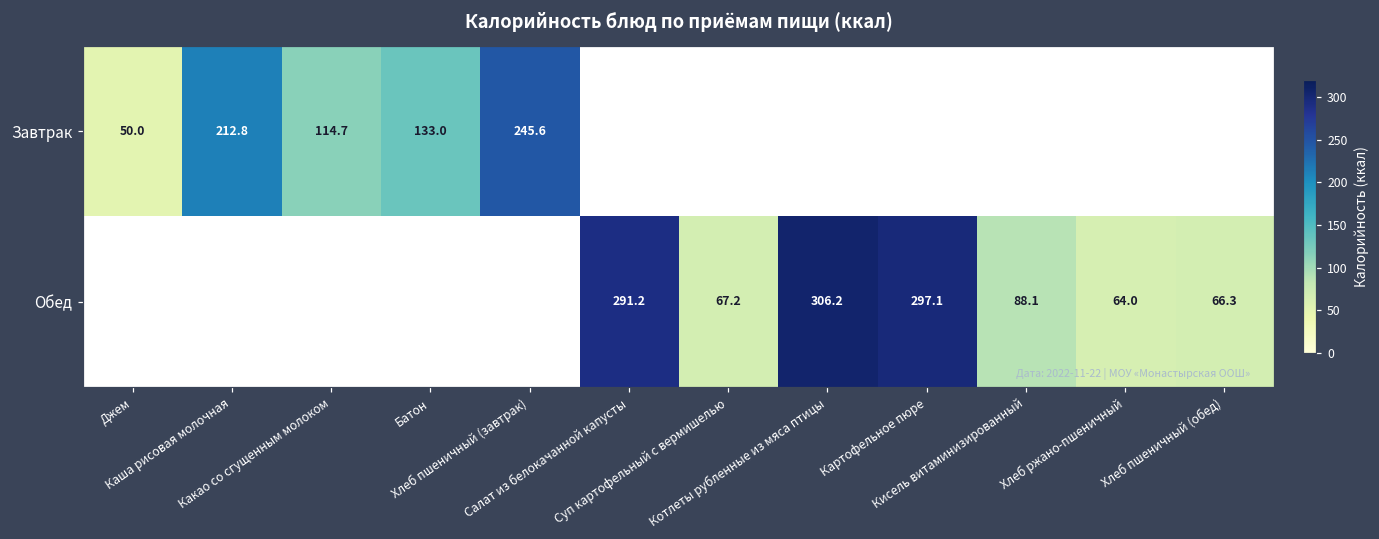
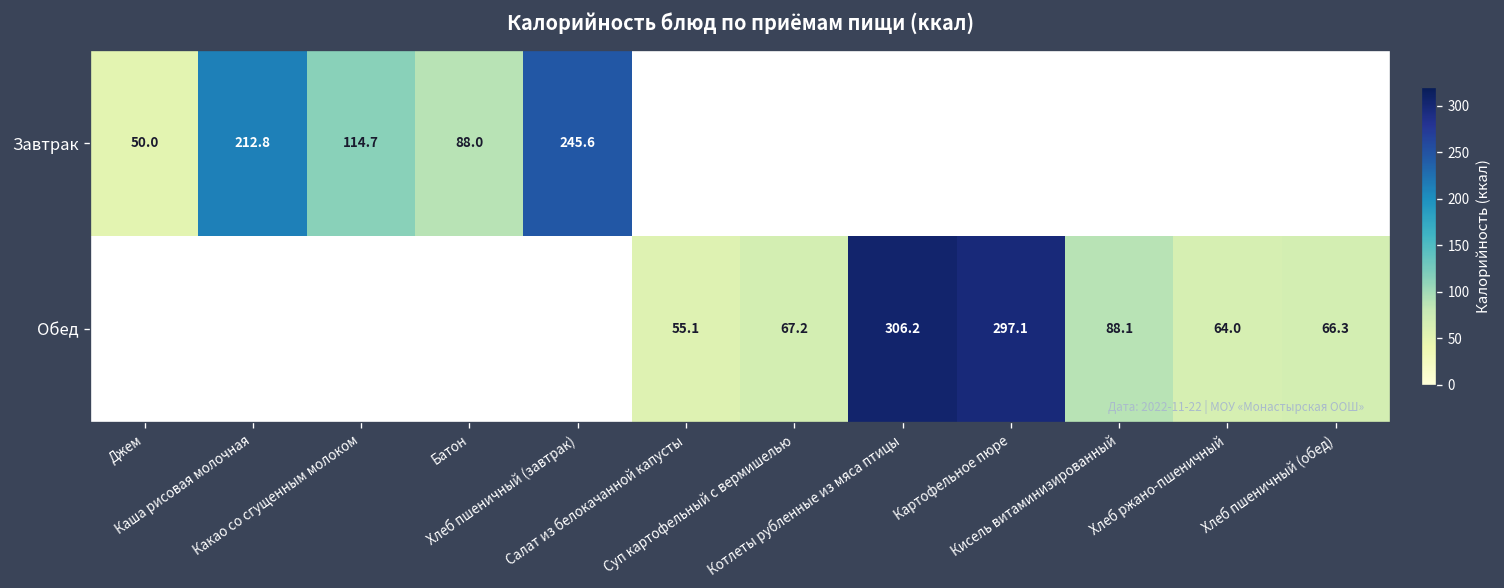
Завтрак, Батон: 133.0 -> 88.0
Обед, Салат из белокачанной капусты: 291.2 -> 55.1
